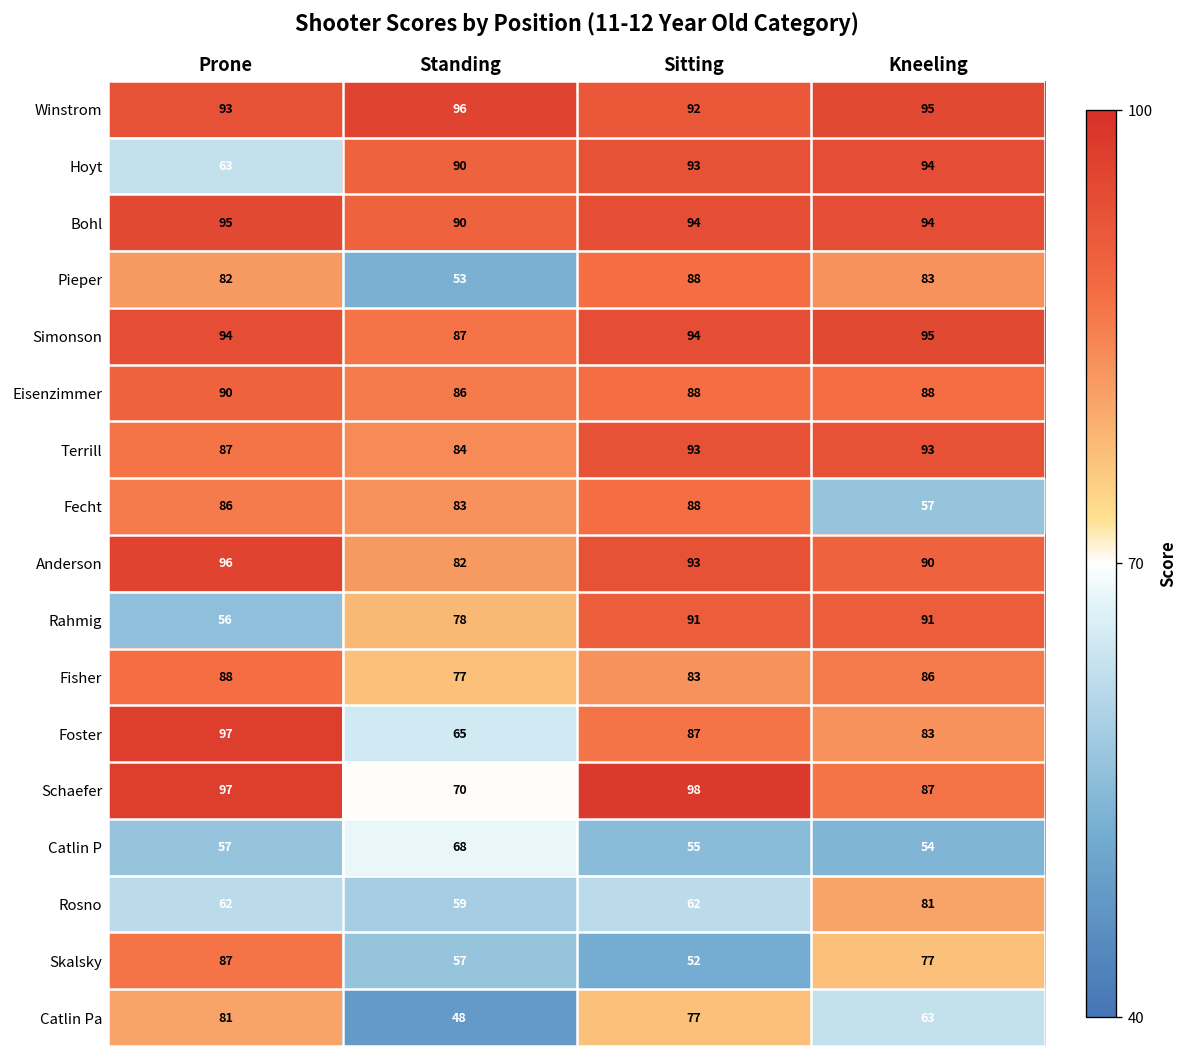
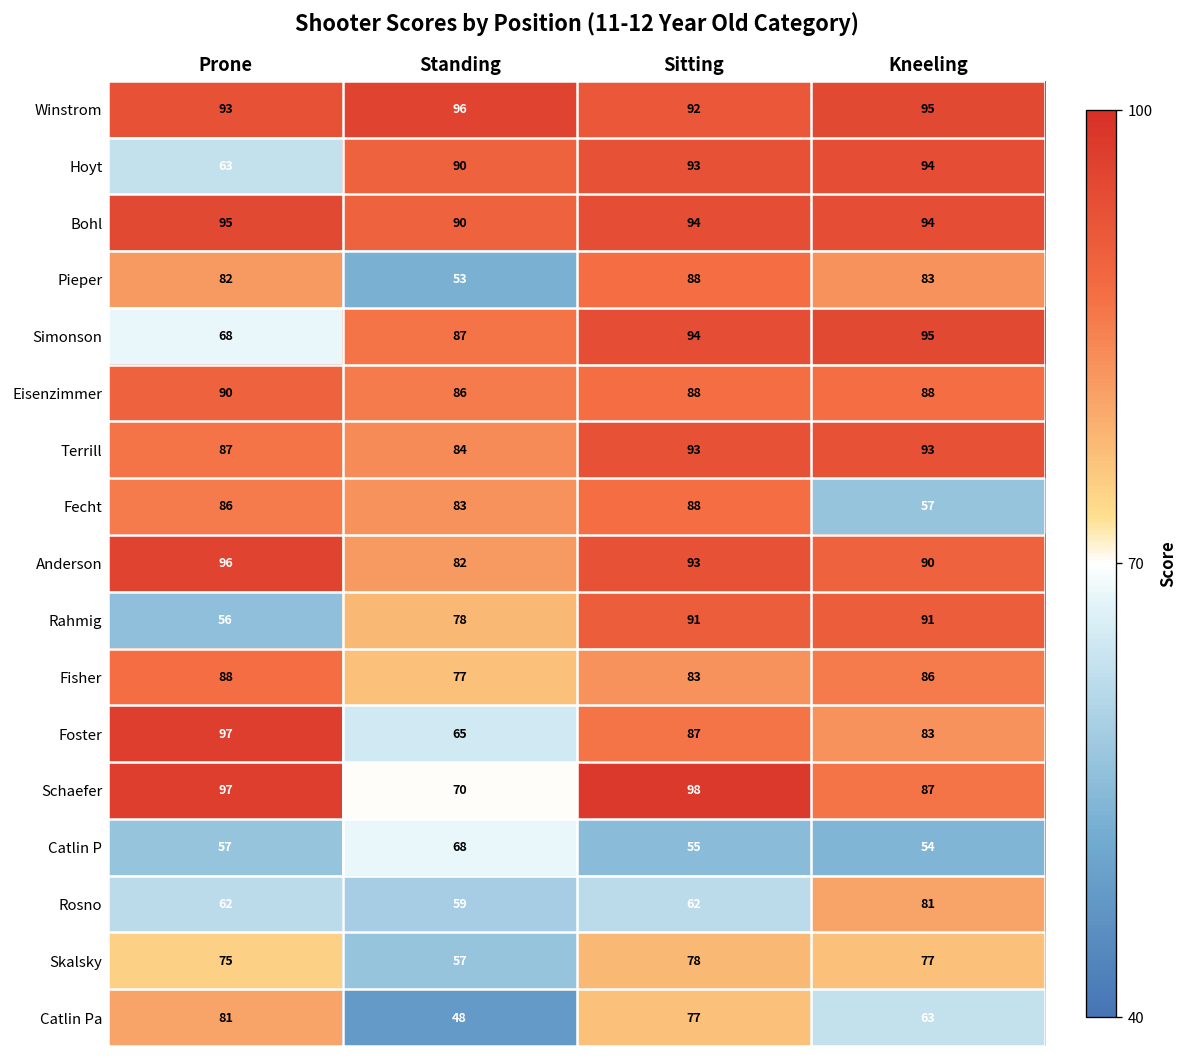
Simonson, Prone: 94 -> 68
Skalsky, Prone: 87 -> 75
Skalsky, Sitting: 52 -> 78
